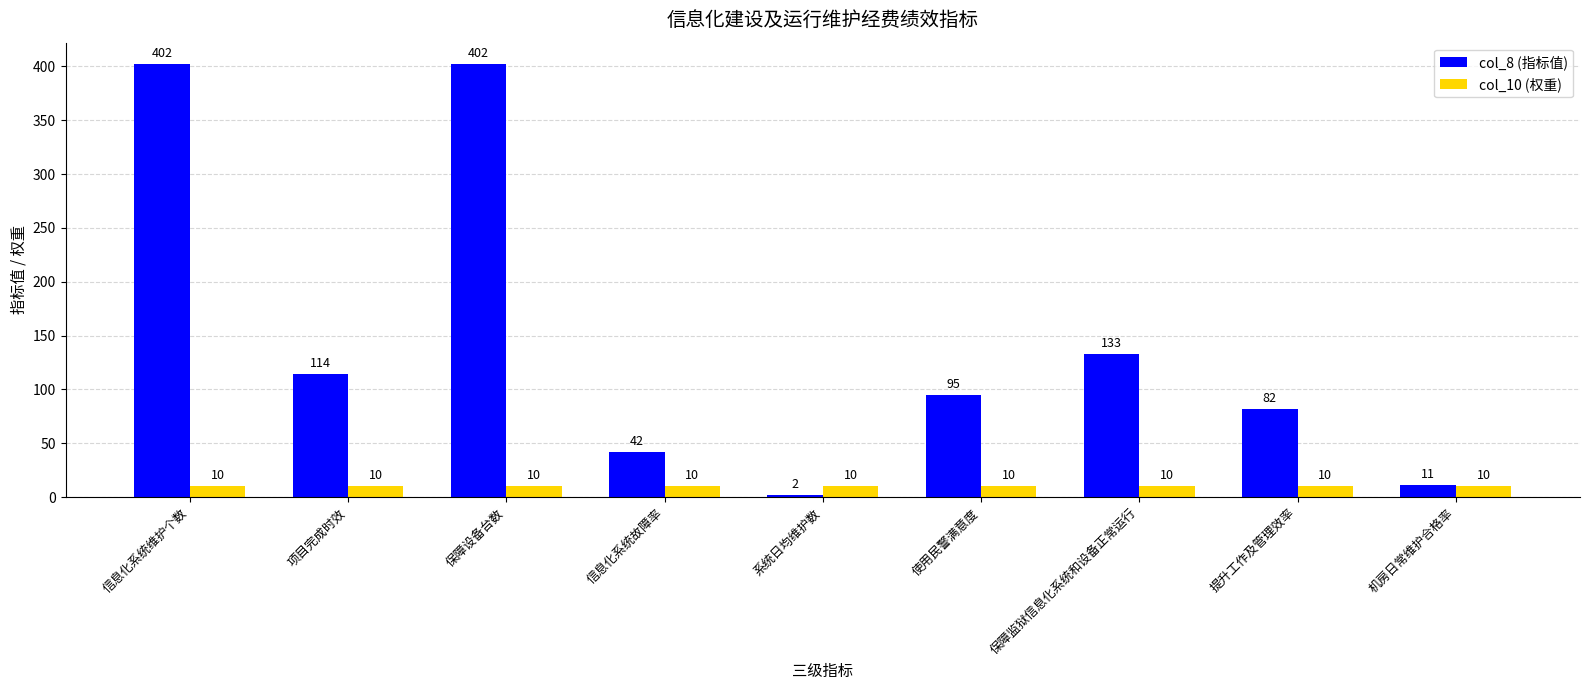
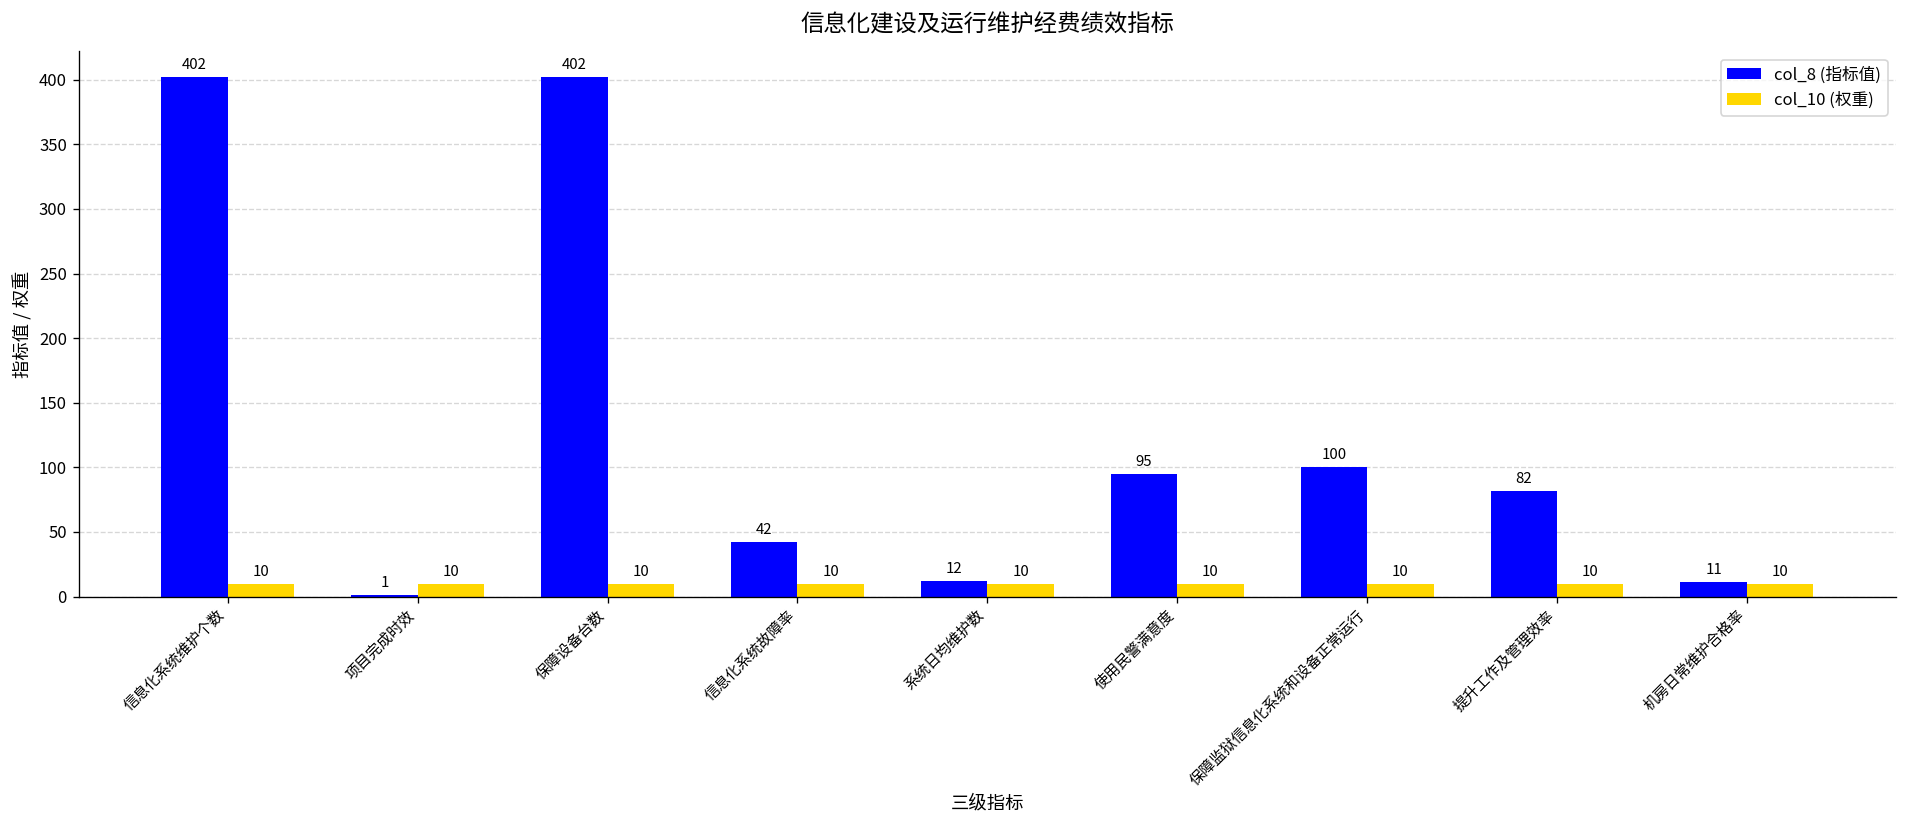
col_8 (指标值), 项目完成时效: 114 -> 1
col_8 (指标值), 系统日均维护数: 2 -> 12
col_8 (指标值), 保障监狱信息化系统和设备正常运行: 133 -> 100
